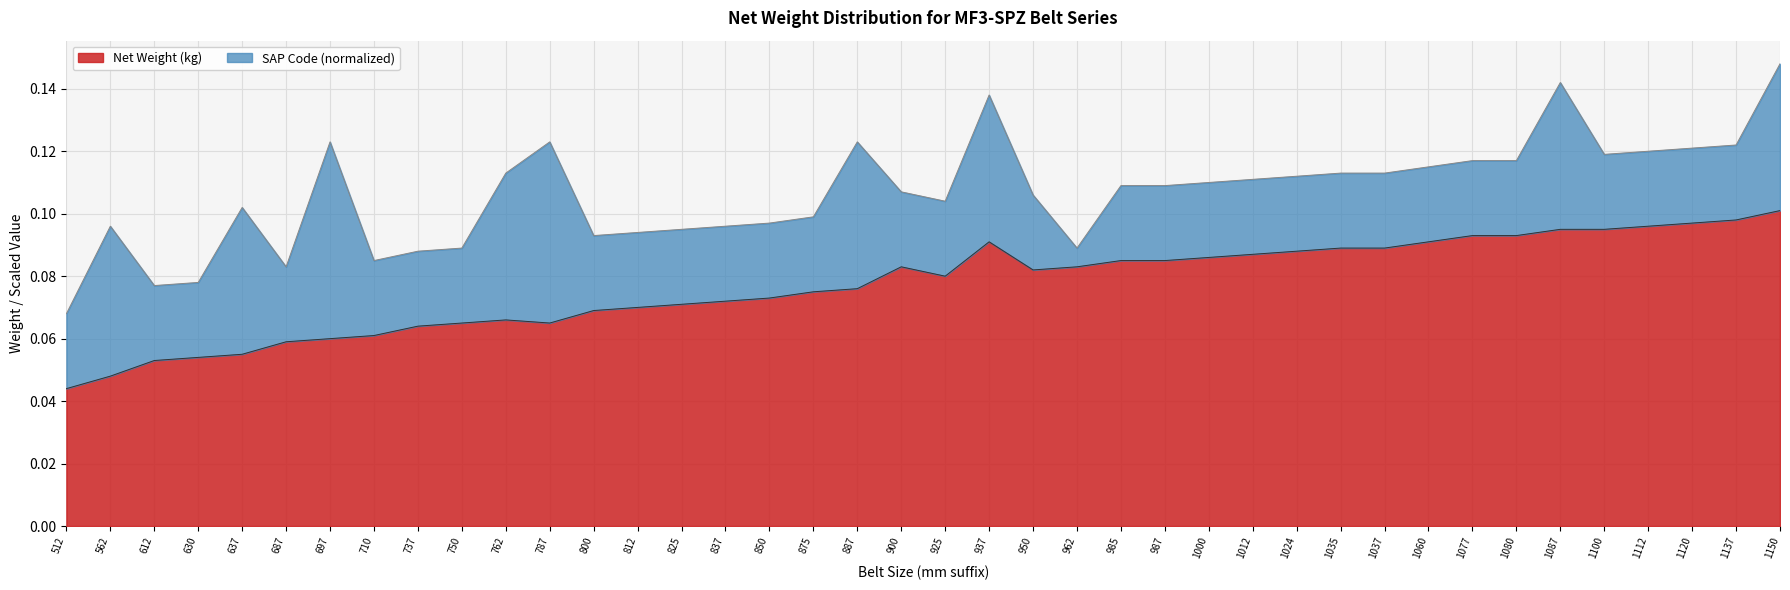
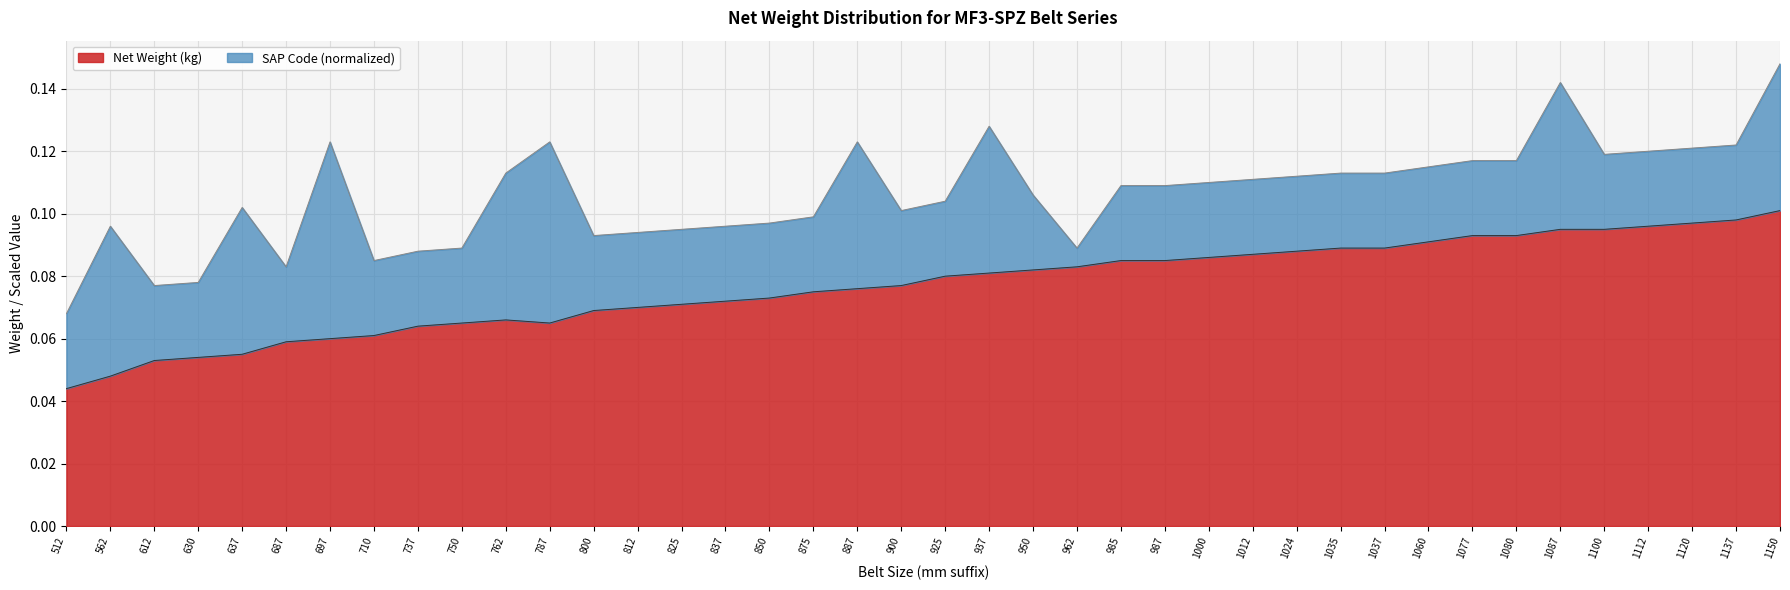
Net Weight (kg), 900: 0.083 -> 0.077
Net Weight (kg), 937: 0.091 -> 0.081
